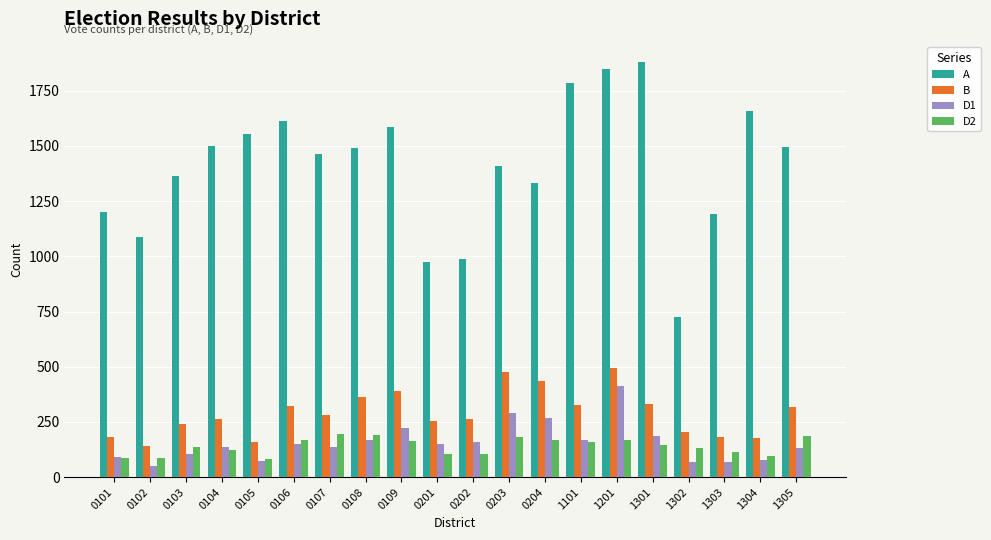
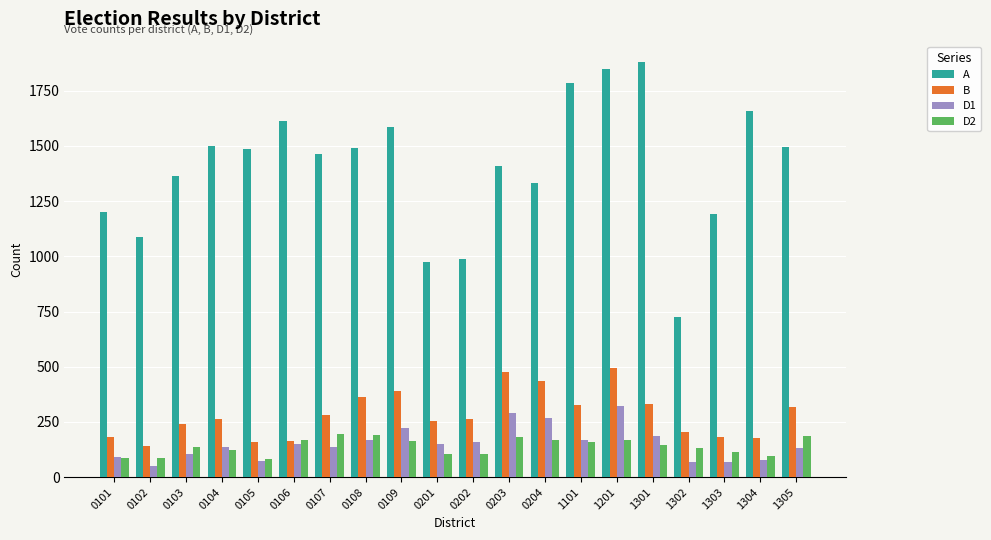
A, 0105: 1550 -> 1490
B, 0106: 320 -> 160
D1, 1201: 410 -> 320
